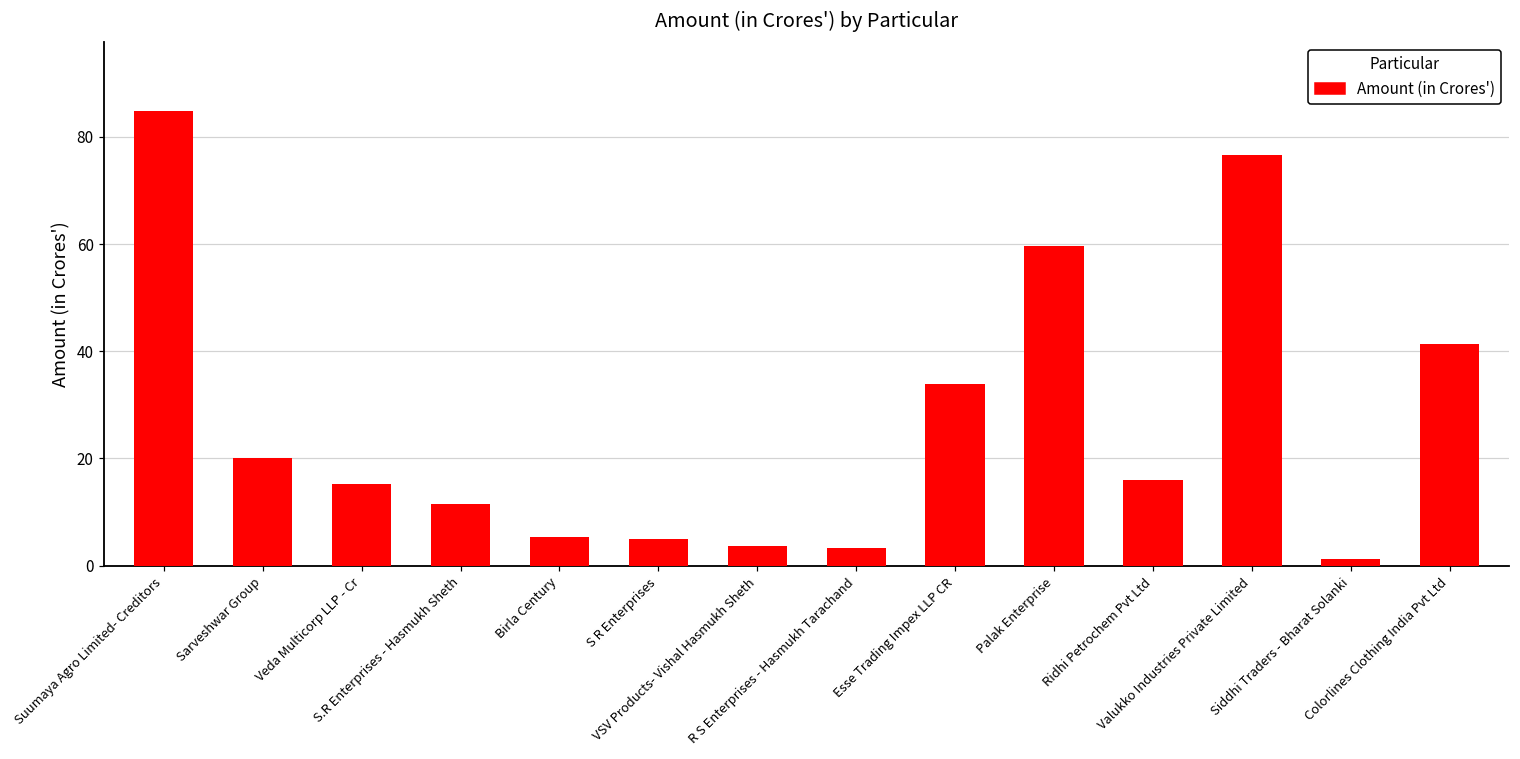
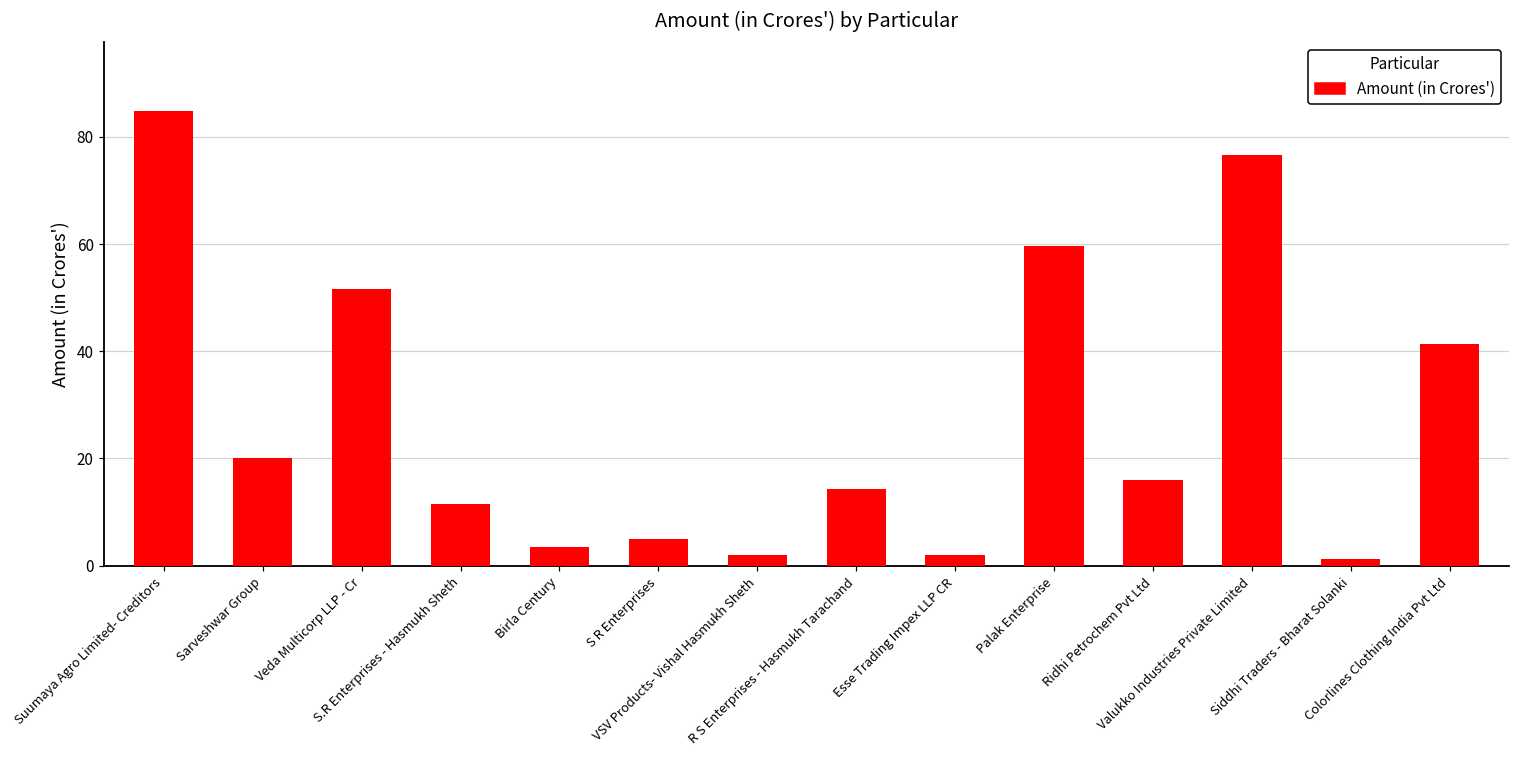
Veda Multicorp LLP - Cr: 15 -> 52
Birla Century: 5 -> 3
VSV Products- Vishal Hasmukh Sheth: 4 -> 2
R S Enterprises - Hasmukh Tarachand: 3 -> 14
Esse Trading Impex LLP CR: 34 -> 2
